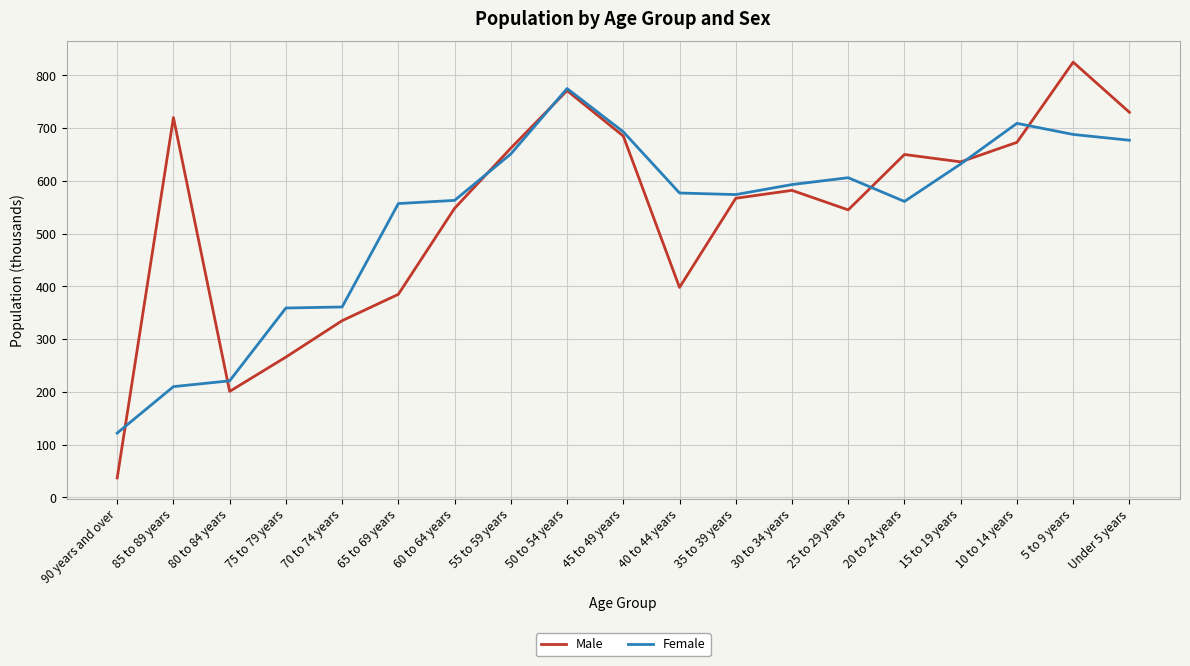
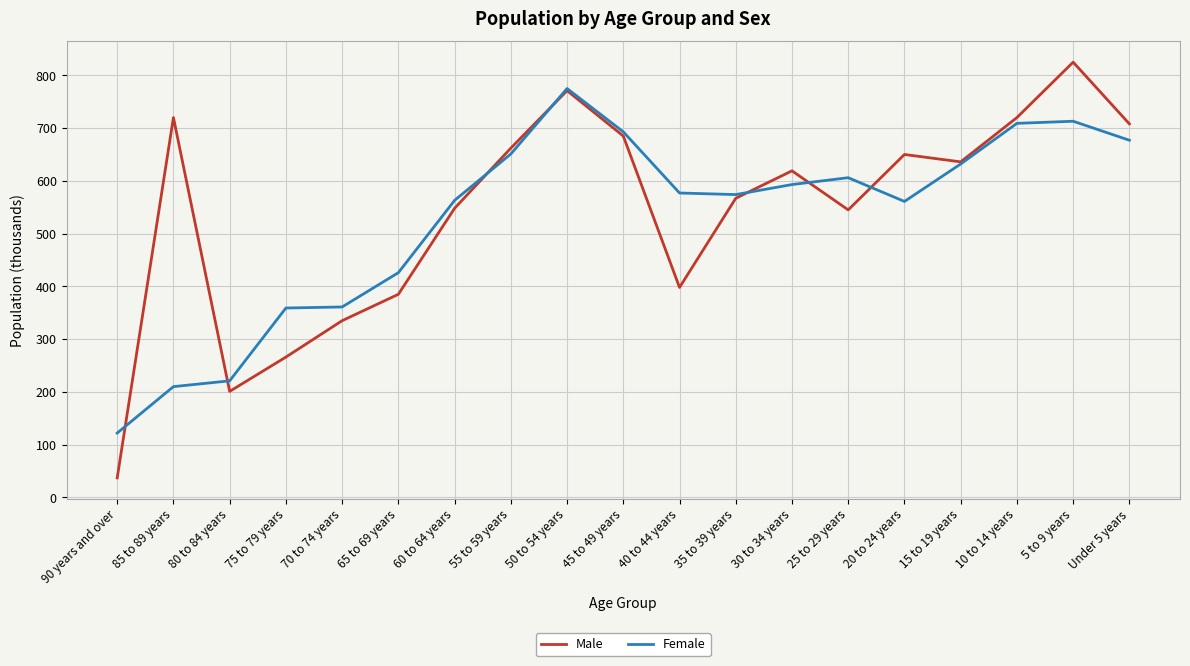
Female, 65 to 69 years: 560 -> 430
Male, 30 to 34 years: 580 -> 620
Male, 10 to 14 years: 670 -> 720
Female, 5 to 9 years: 690 -> 710
Male, Under 5 years: 730 -> 710
